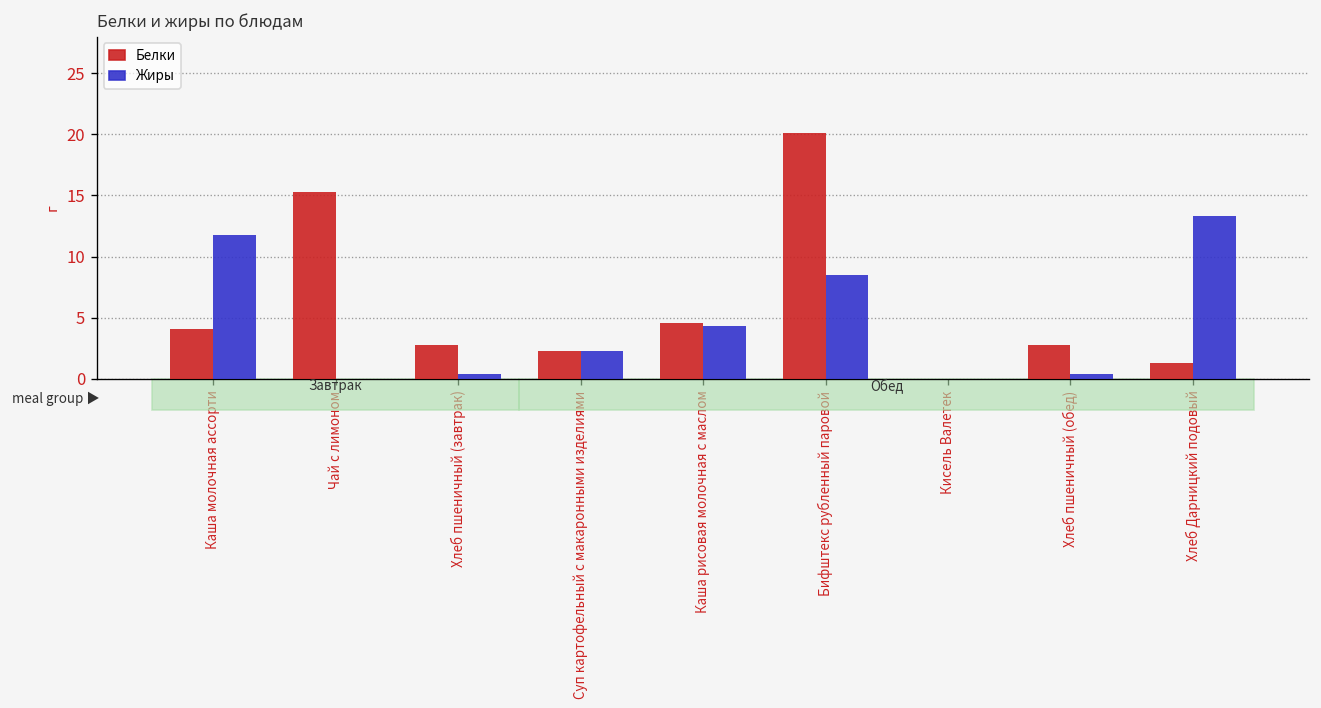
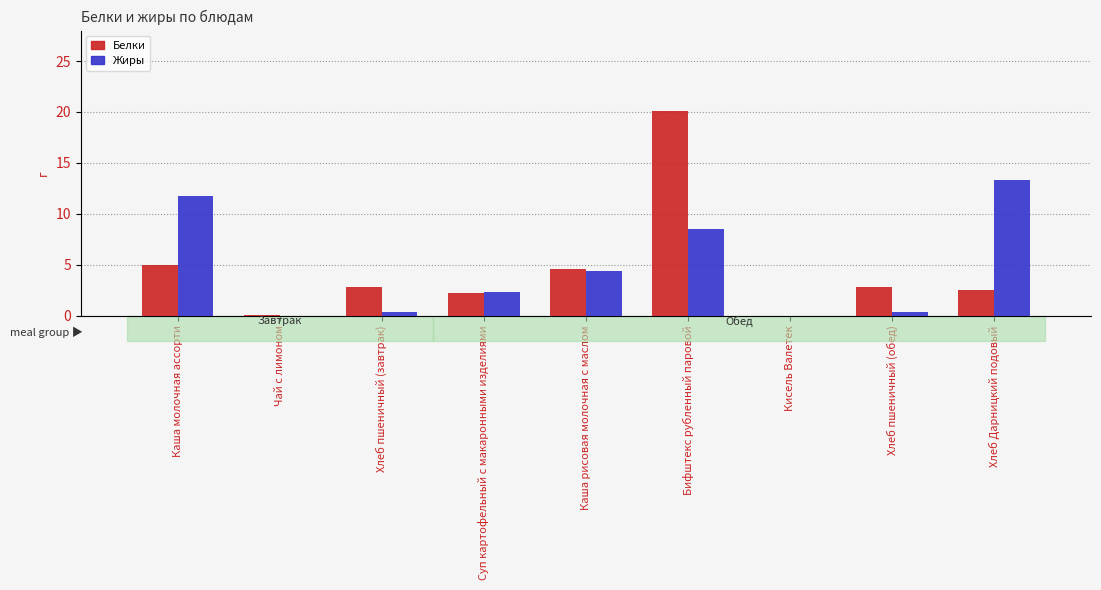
Белки, Каша молочная ассорти: 4.1 -> 5.0
Белки, Чай с лимоном: 15.3 -> 0.1
Белки, Хлеб Дарницкий подовый: 1.3 -> 2.5
